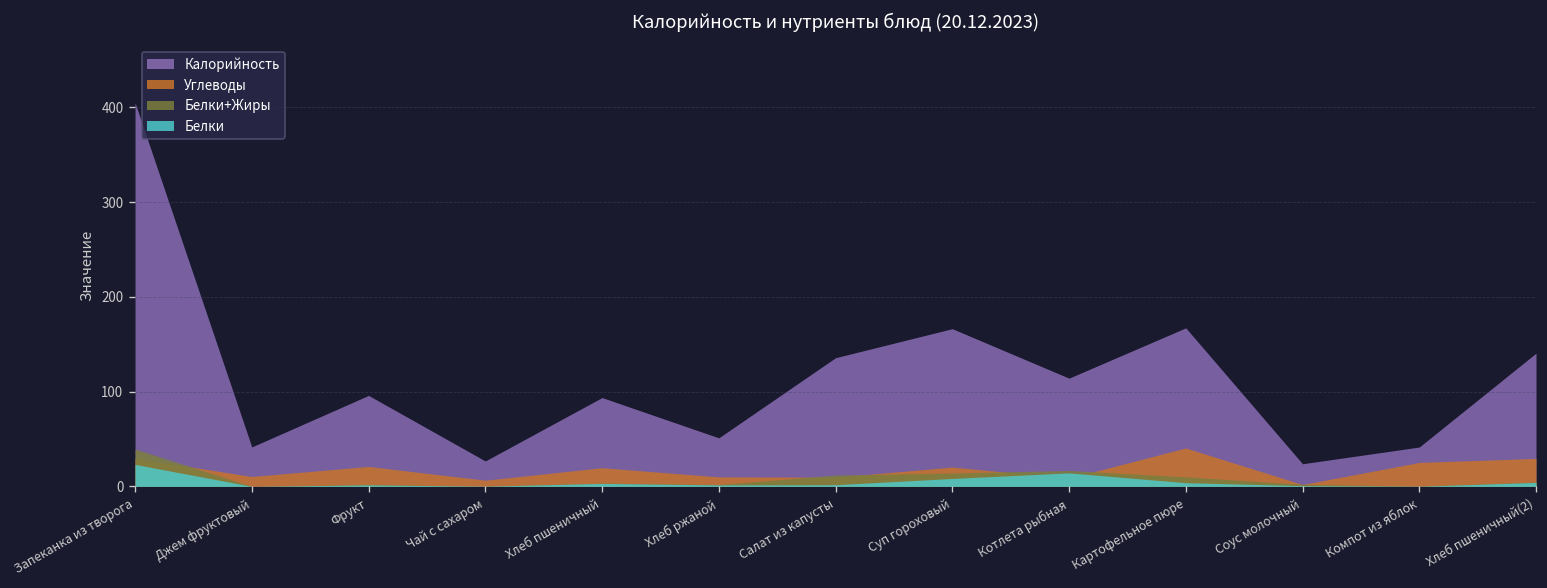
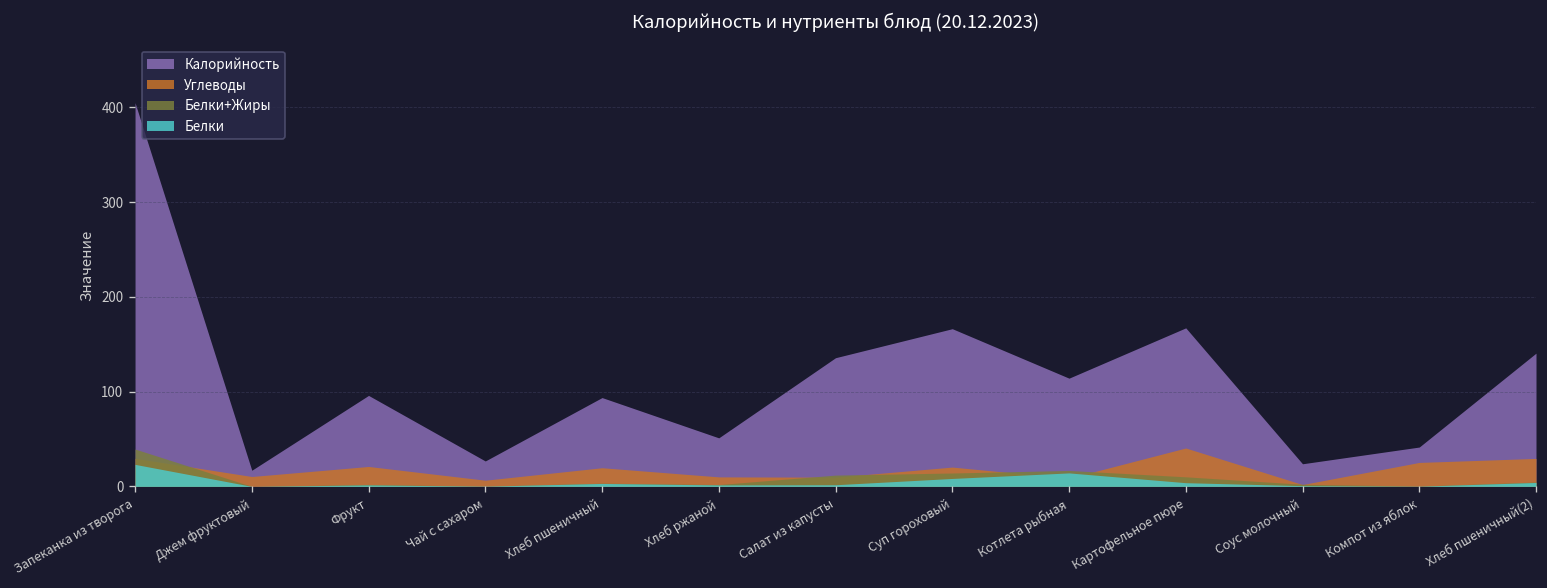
Калорийность, Джем фруктовый: 40 -> 20
